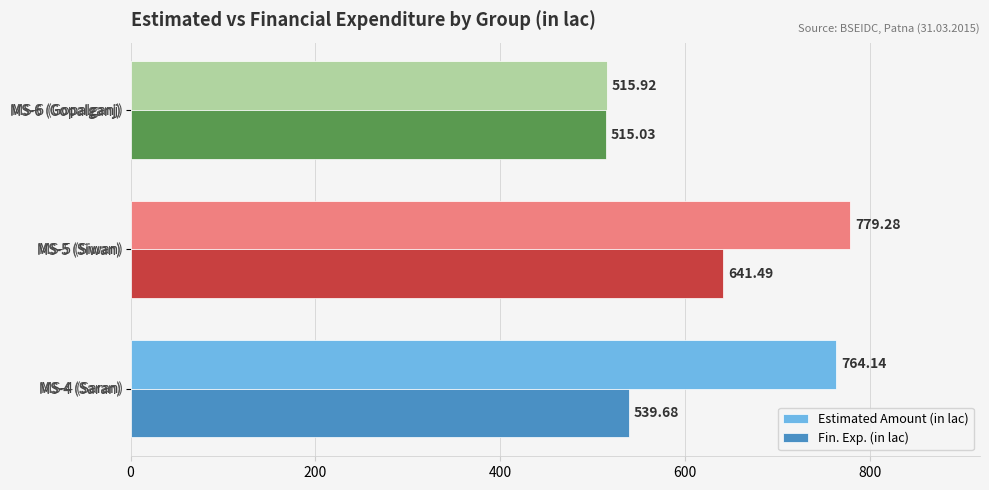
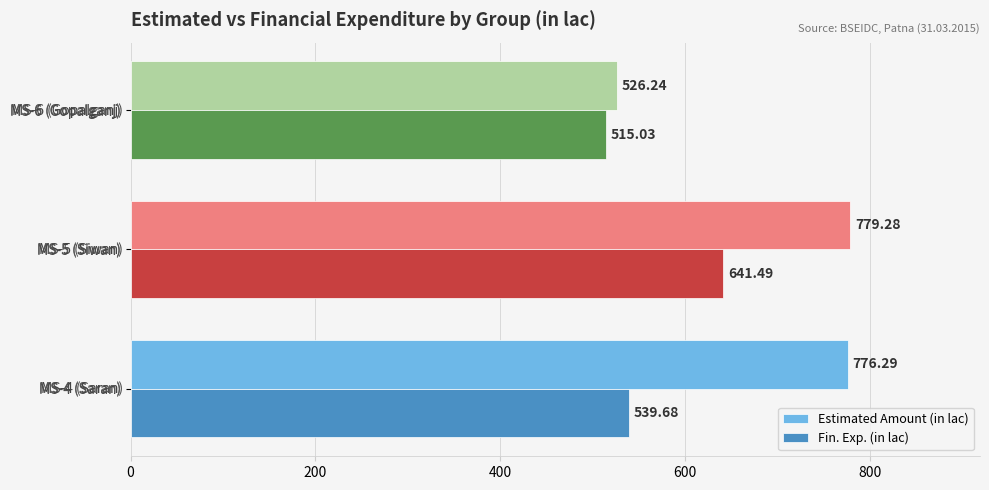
Estimated Amount (in lac), MS-6 (Gopalganj): 515.92 -> 526.24
Estimated Amount (in lac), MS-4 (Saran): 764.14 -> 776.29
